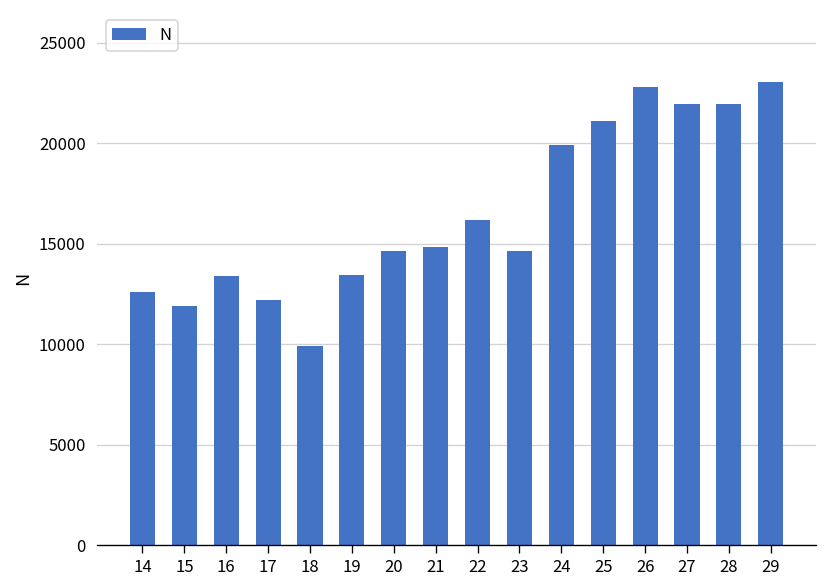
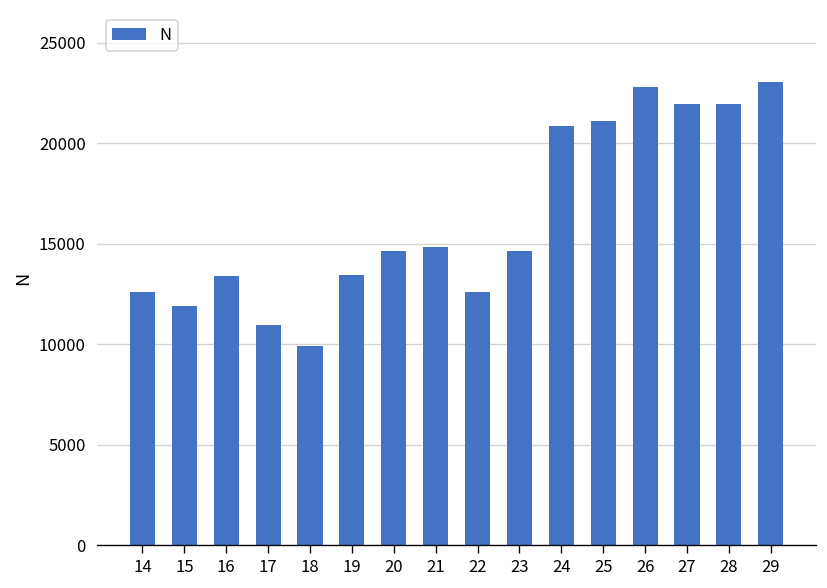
17: 12200 -> 11000
22: 16200 -> 12600
24: 19900 -> 20900
